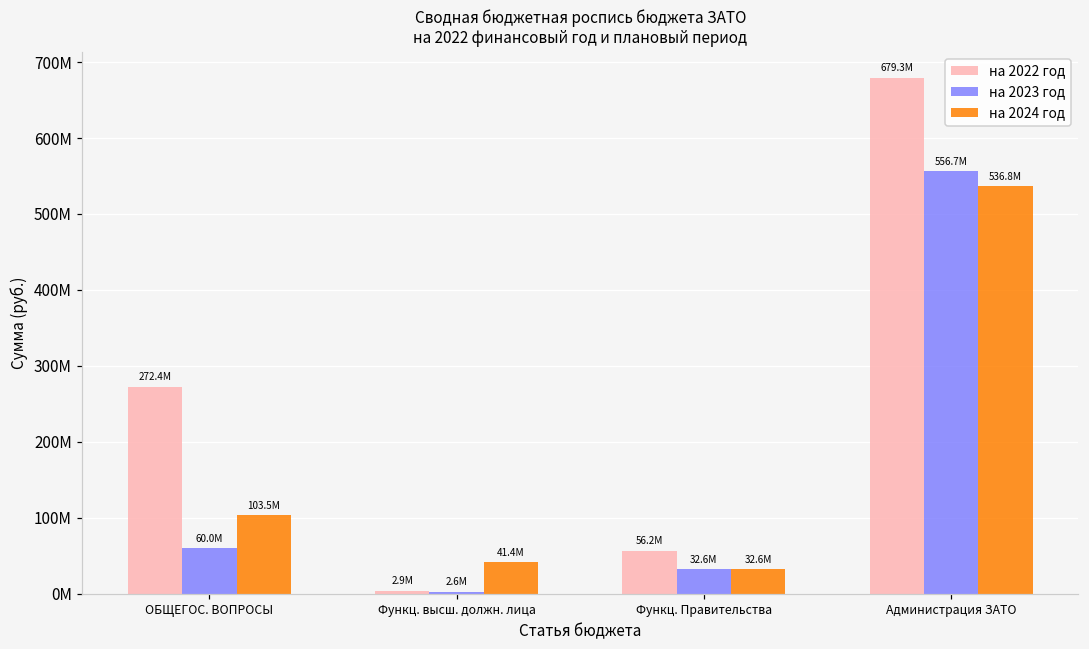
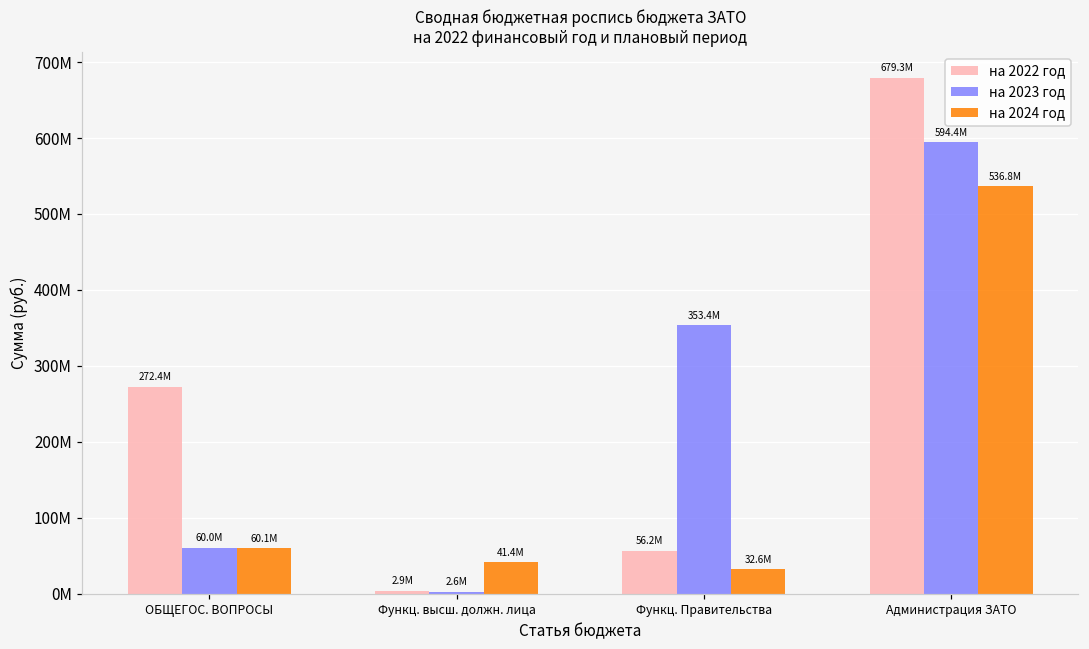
на 2024 год, ОБЩЕГОС. ВОПРОСЫ: 103.5M -> 60.1M
на 2023 год, Функц. Правительства: 32.6M -> 353.4M
на 2023 год, Администрация ЗАТО: 556.7M -> 594.4M
